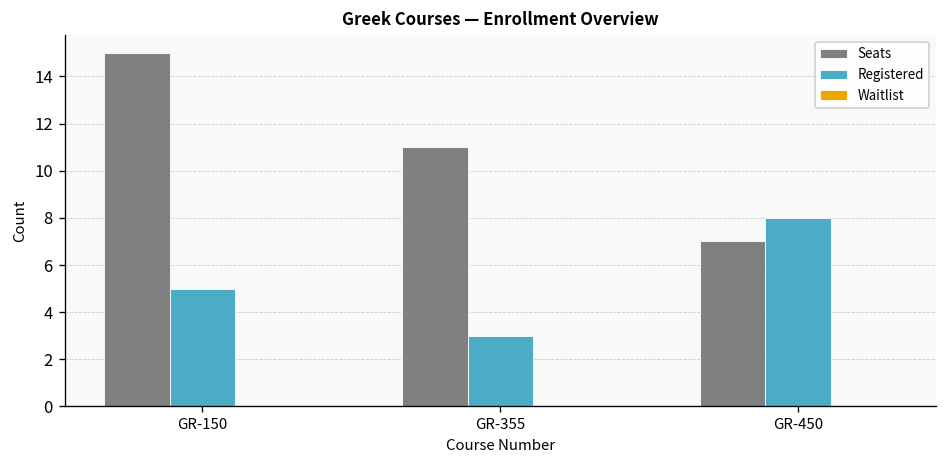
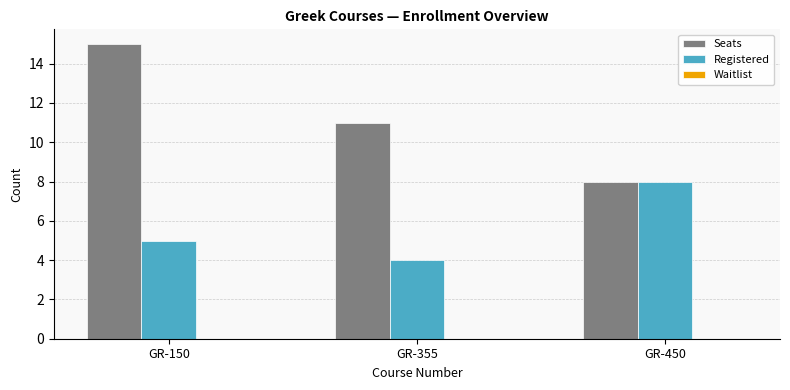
Registered, GR-355: 3 -> 4
Seats, GR-450: 7 -> 8
